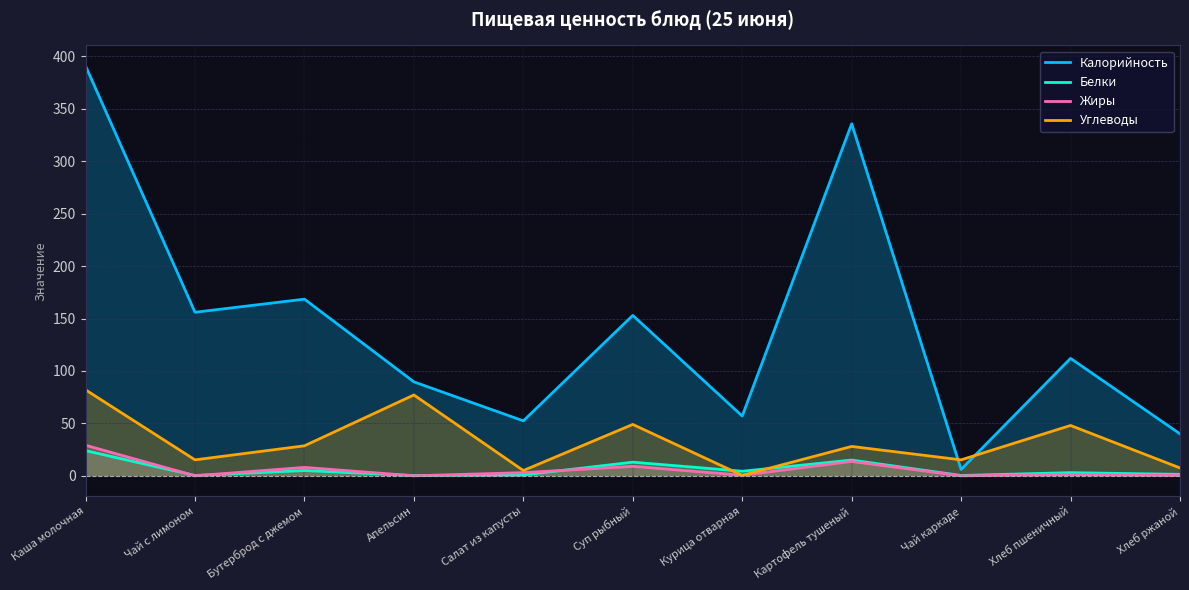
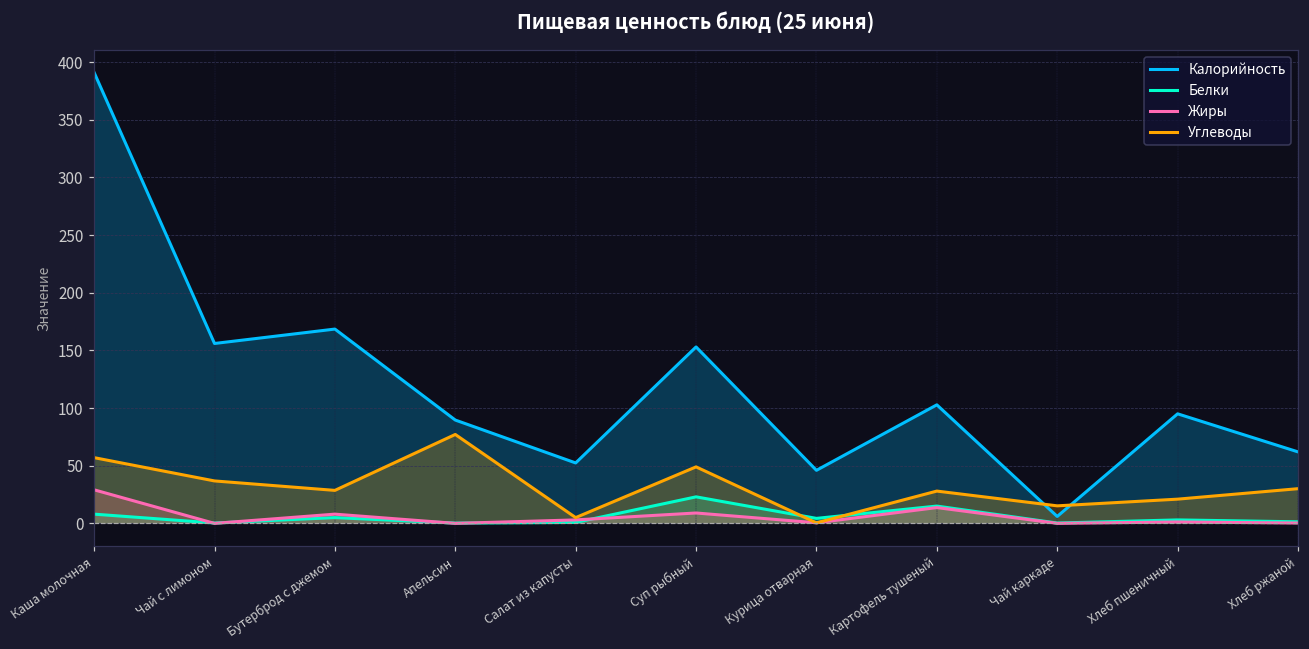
Белки, Каша молочная: 24 -> 8
Углеводы, Каша молочная: 82 -> 57
Углеводы, Чай с лимоном: 15 -> 37
Белки, Суп рыбный: 13 -> 23
Калорийность, Курица отварная: 57 -> 46
Калорийность, Картофель тушеный: 336 -> 103
Калорийность, Хлеб пшеничный: 112 -> 95
Углеводы, Хлеб пшеничный: 48 -> 21
Калорийность, Хлеб ржаной: 40 -> 62
Углеводы, Хлеб ржаной: 7 -> 30
